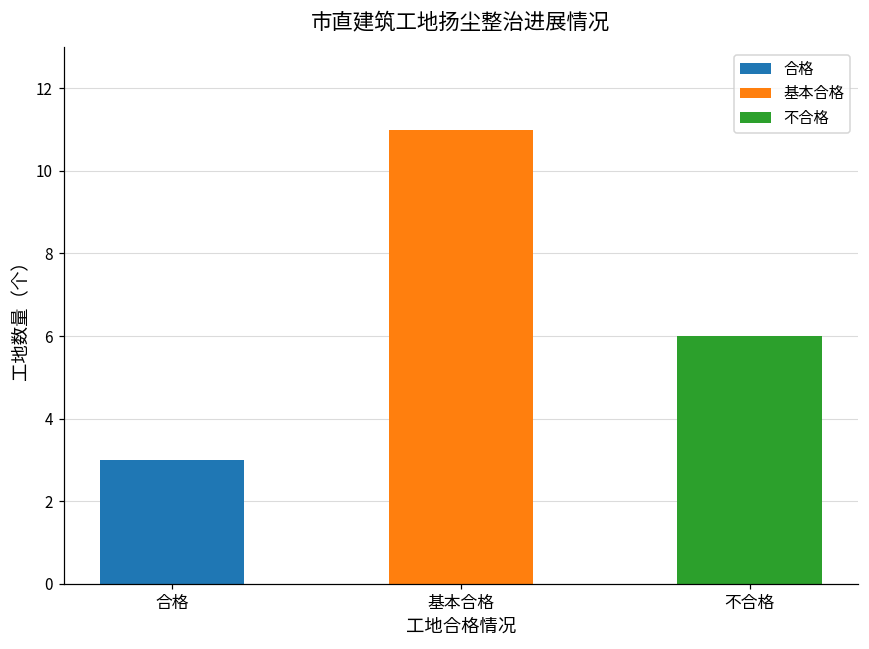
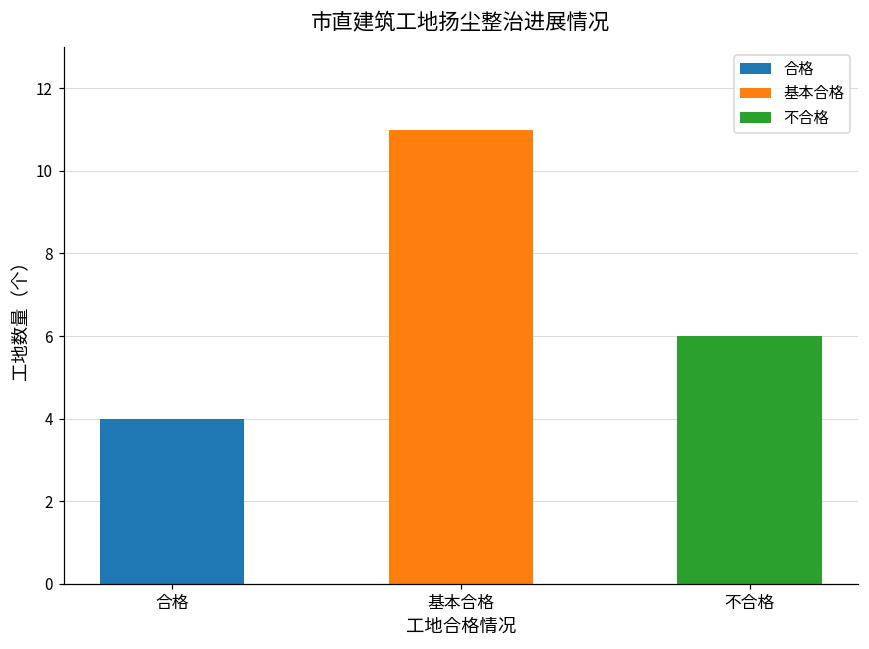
合格: 3 -> 4
